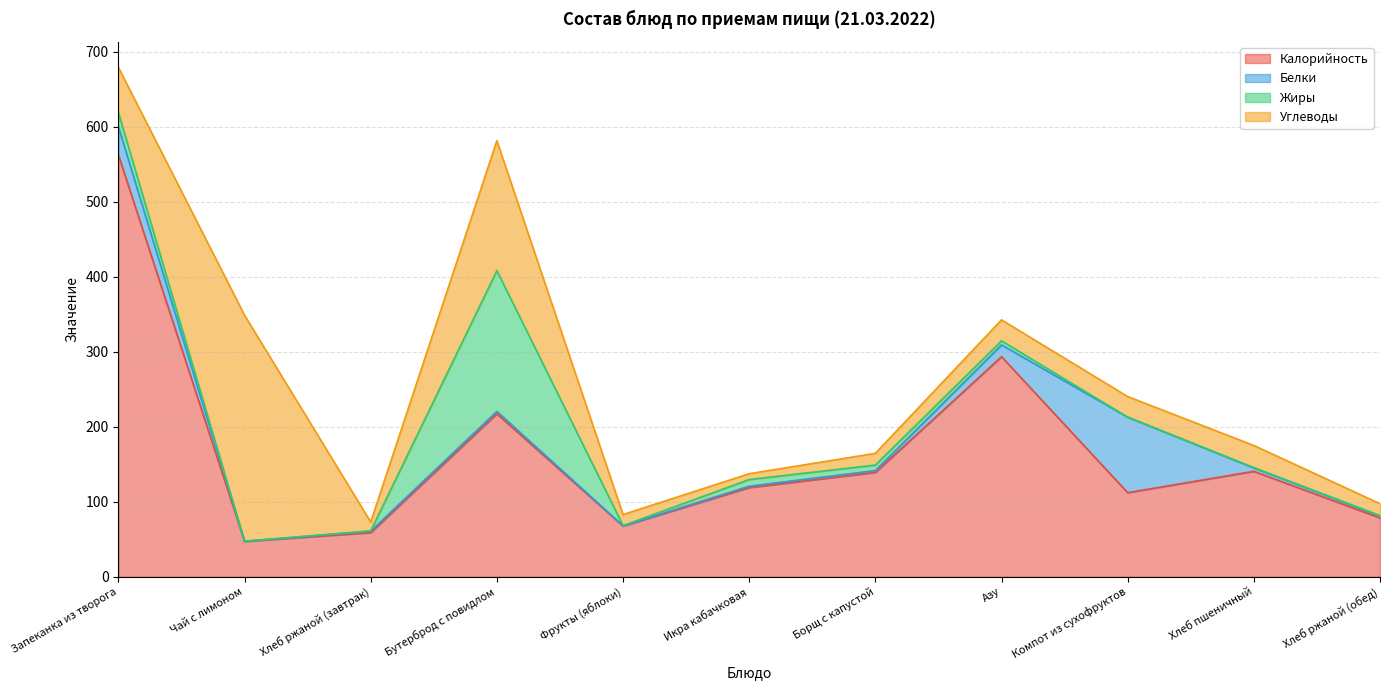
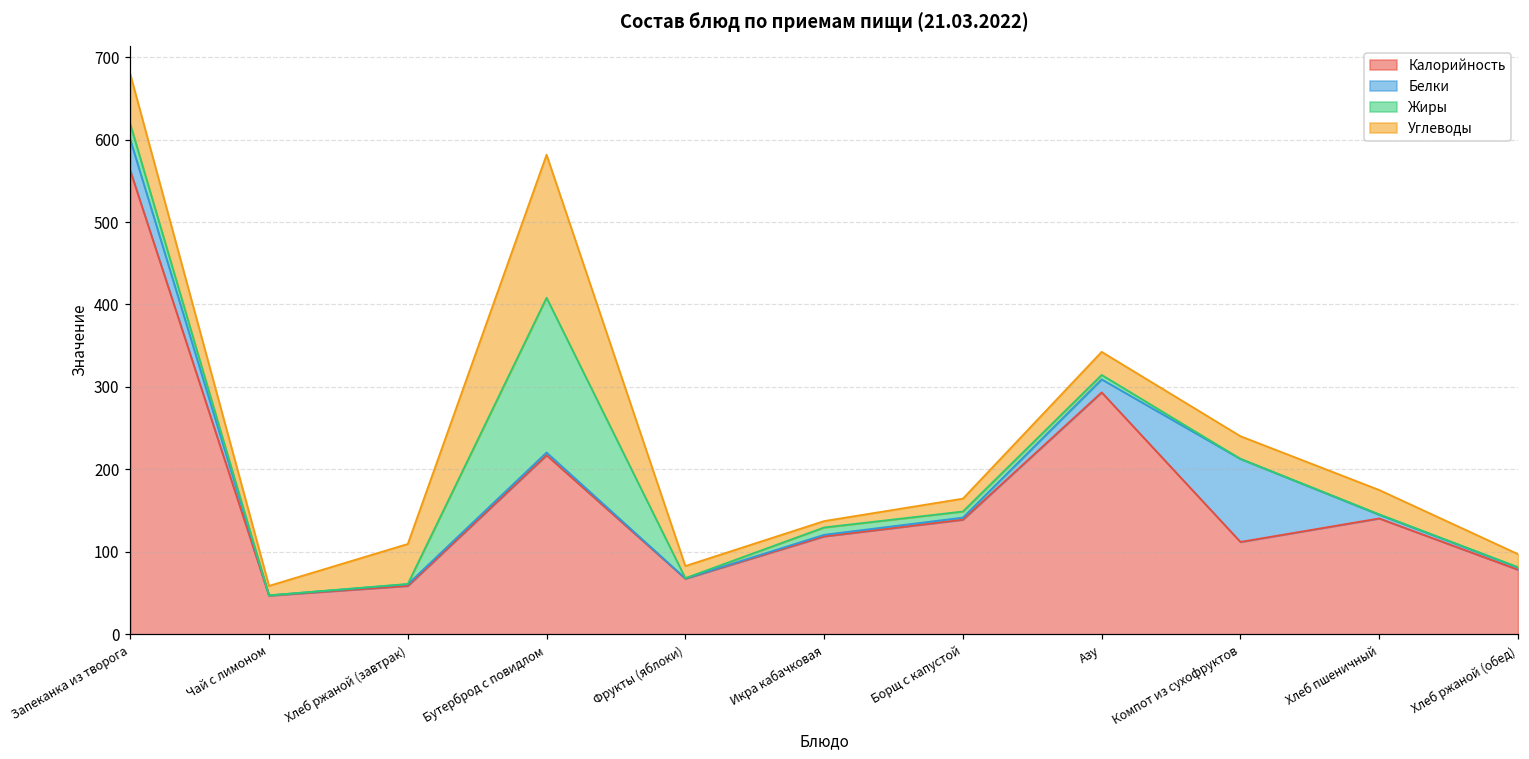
Углеводы, Чай с лимоном: 300 -> 10
Углеводы, Хлеб ржаной (завтрак): 10 -> 50
